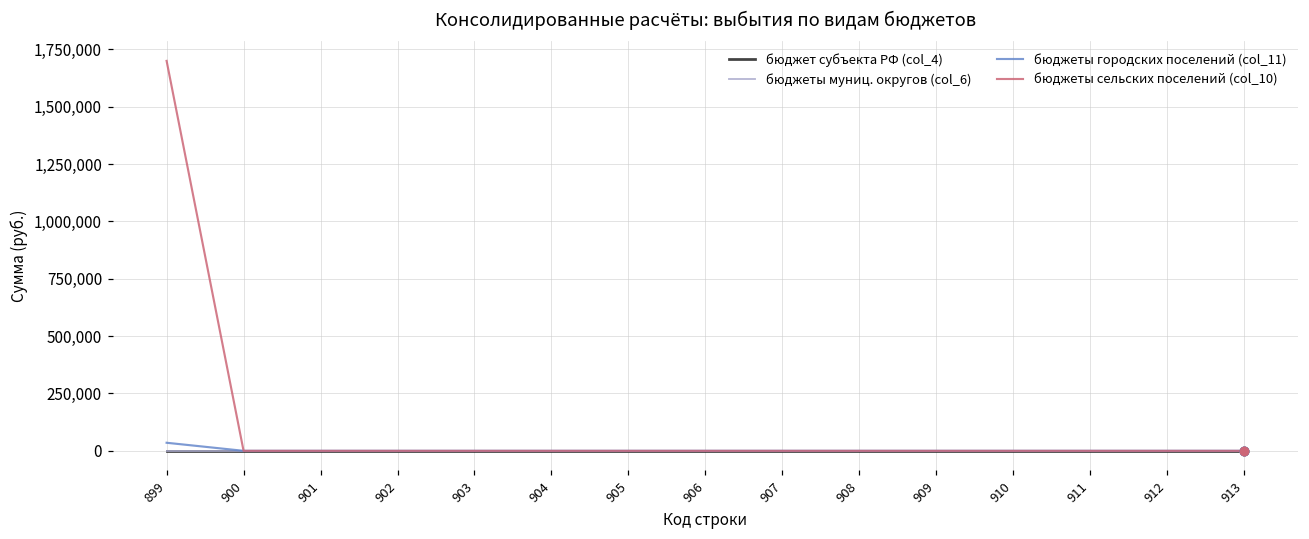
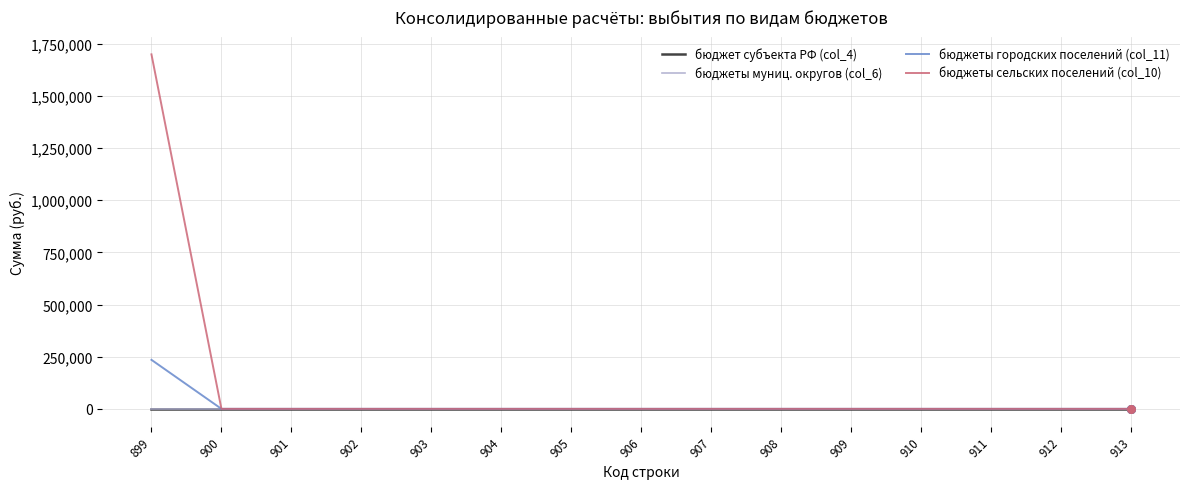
бюджеты городских поселений (col_11), 899: 40,000 -> 230,000
